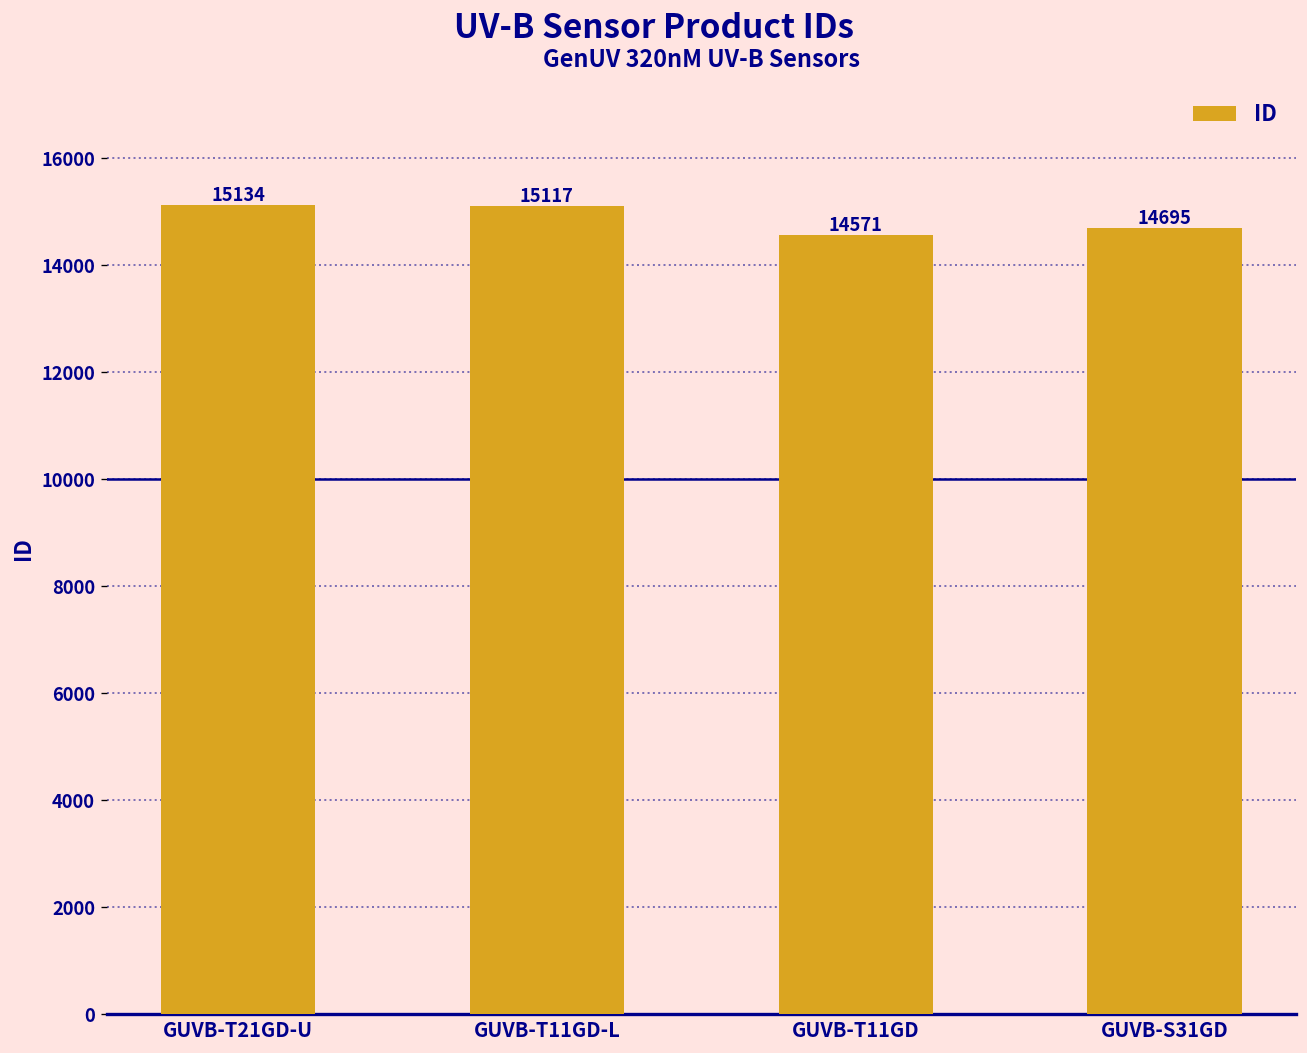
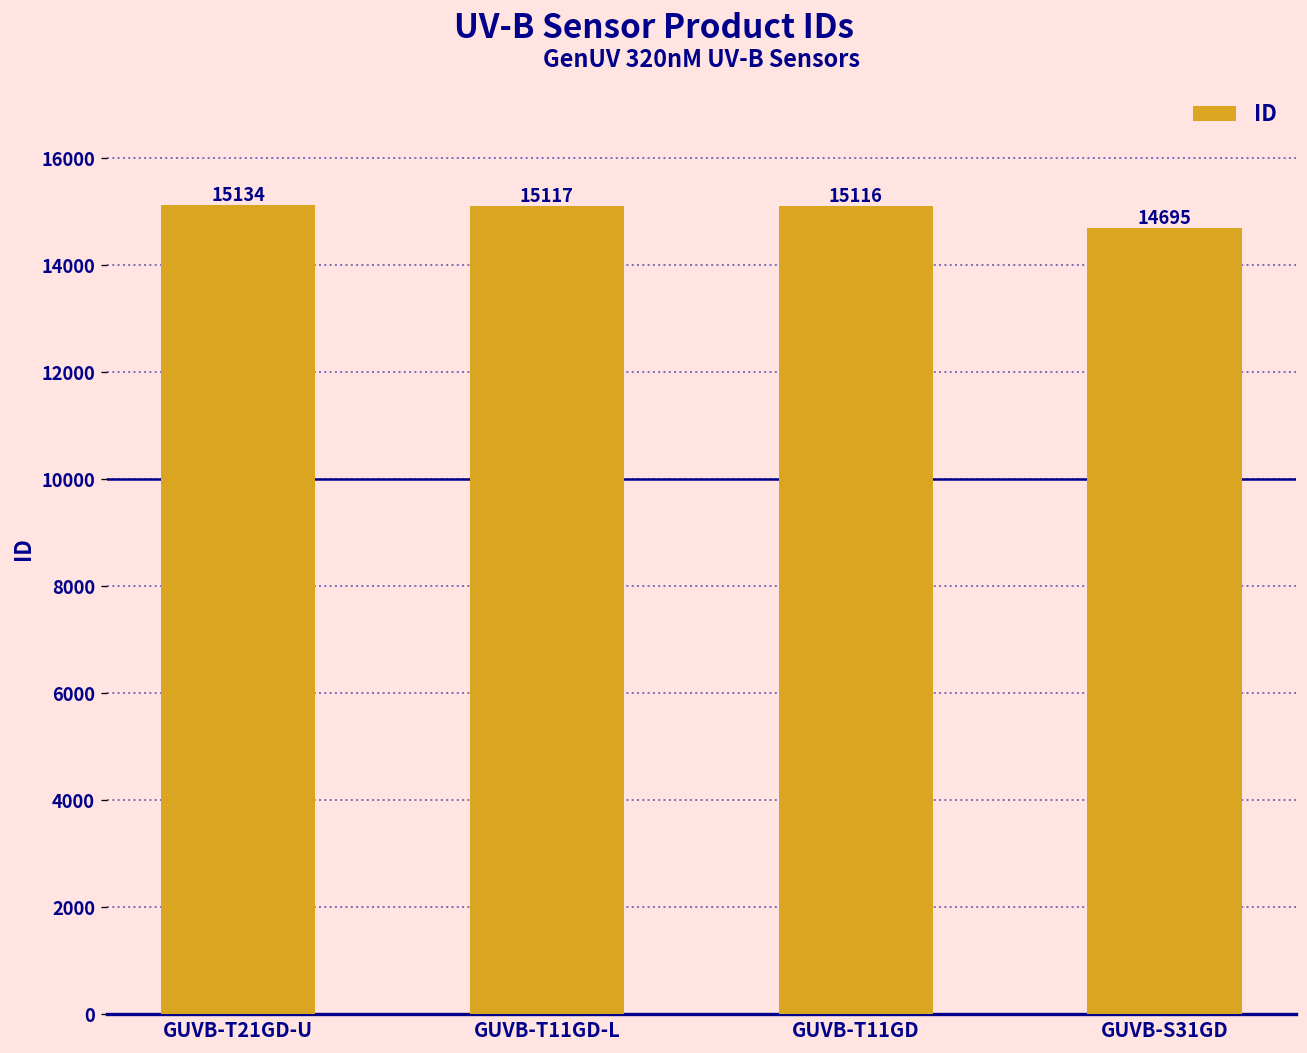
GUVB-T11GD: 14571 -> 15116
